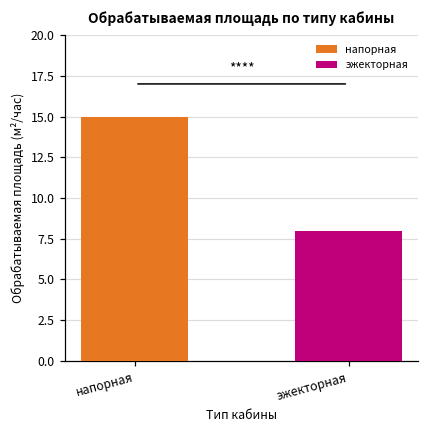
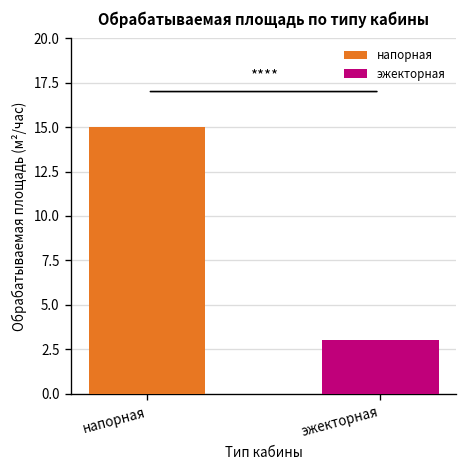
эжекторная: 8 -> 3
